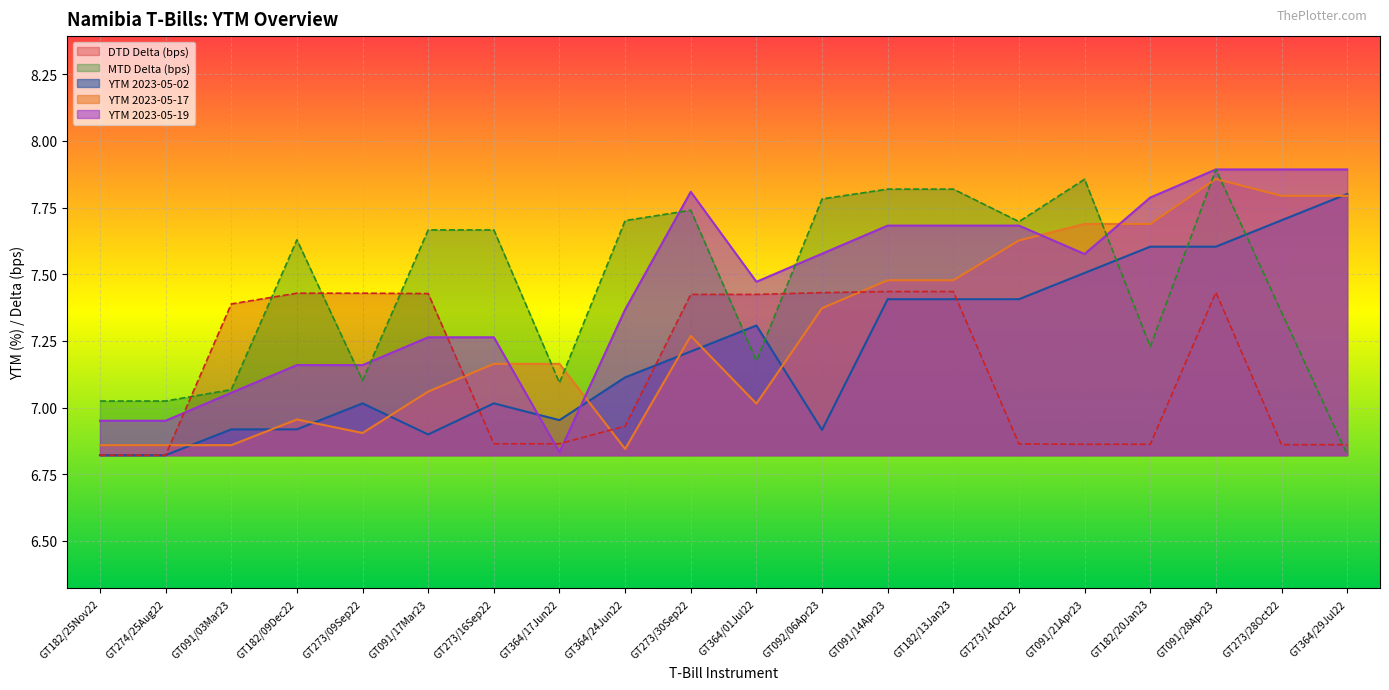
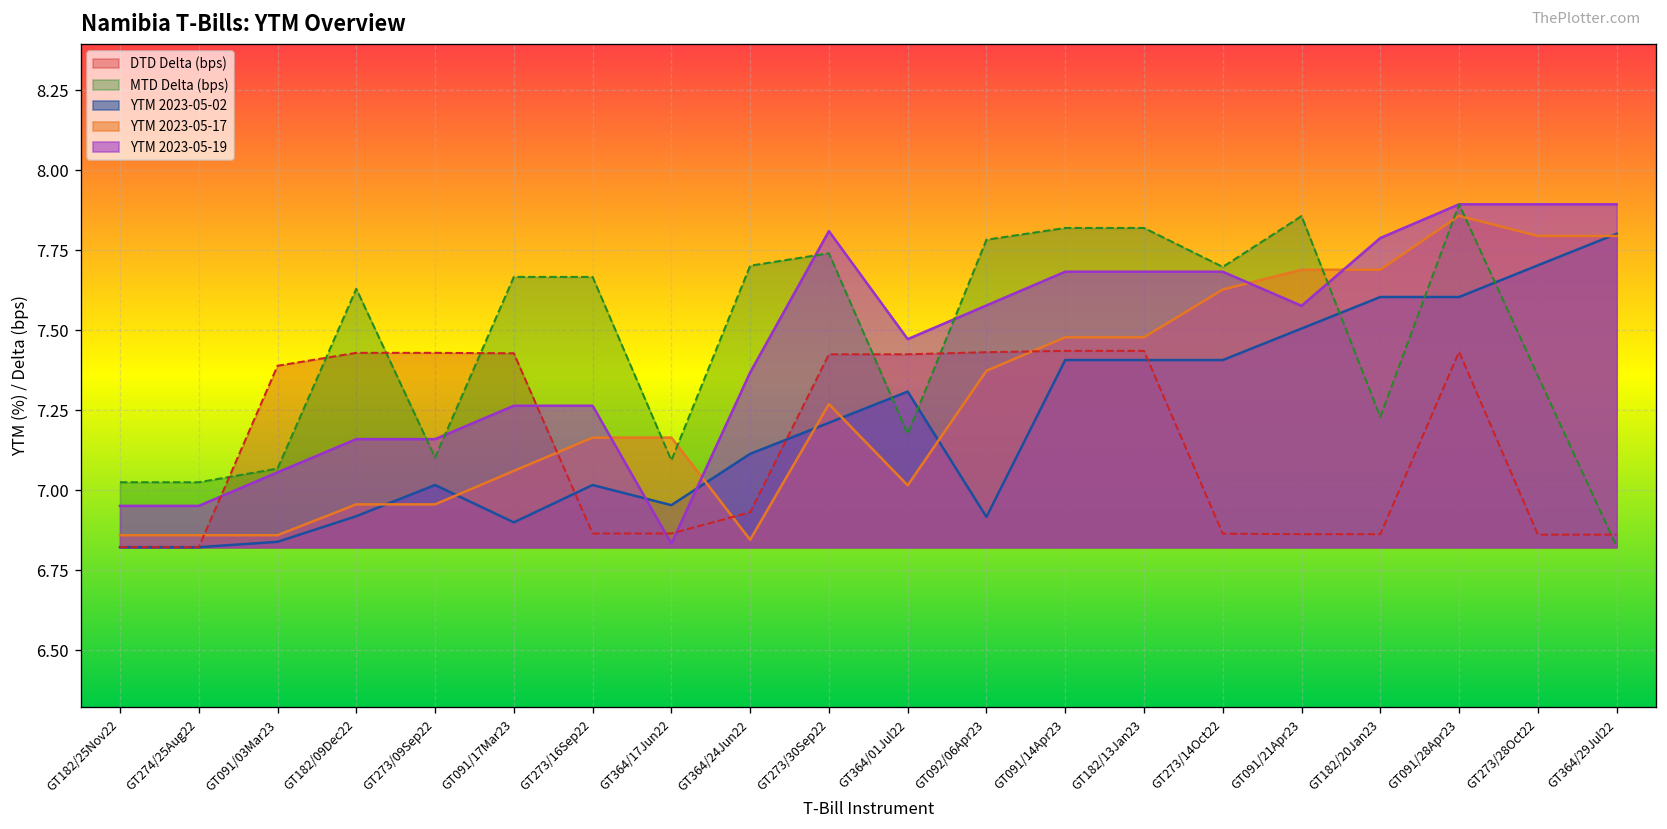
YTM 2023-05-02, GT091/03Mar23: 6.92 -> 6.84
YTM 2023-05-17, GT273/09Sep22: 6.90 -> 6.96
